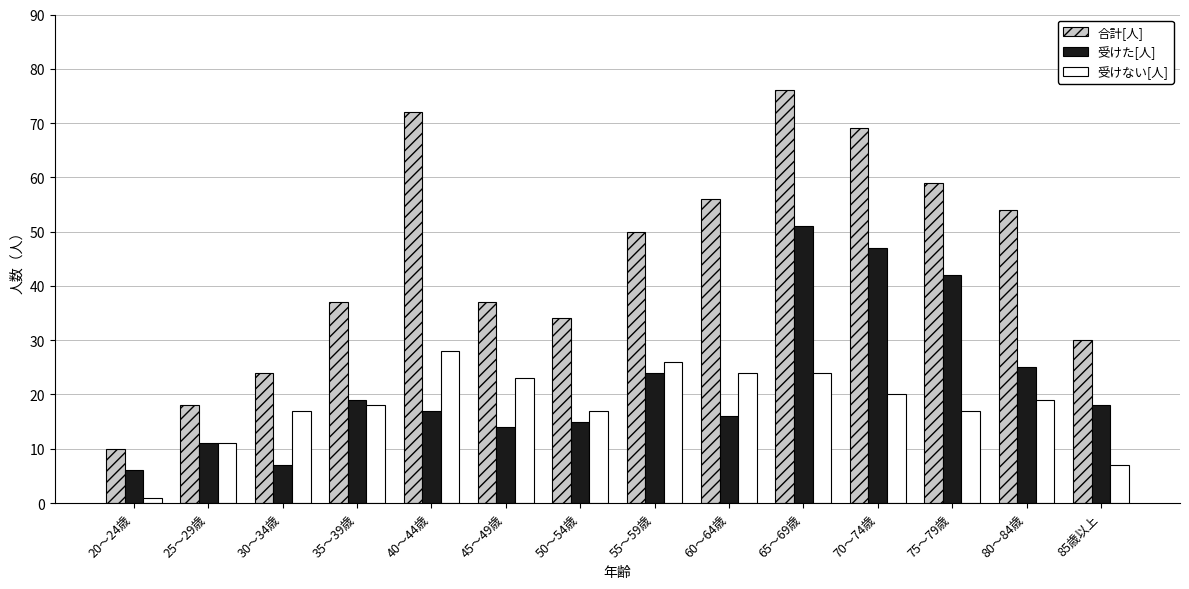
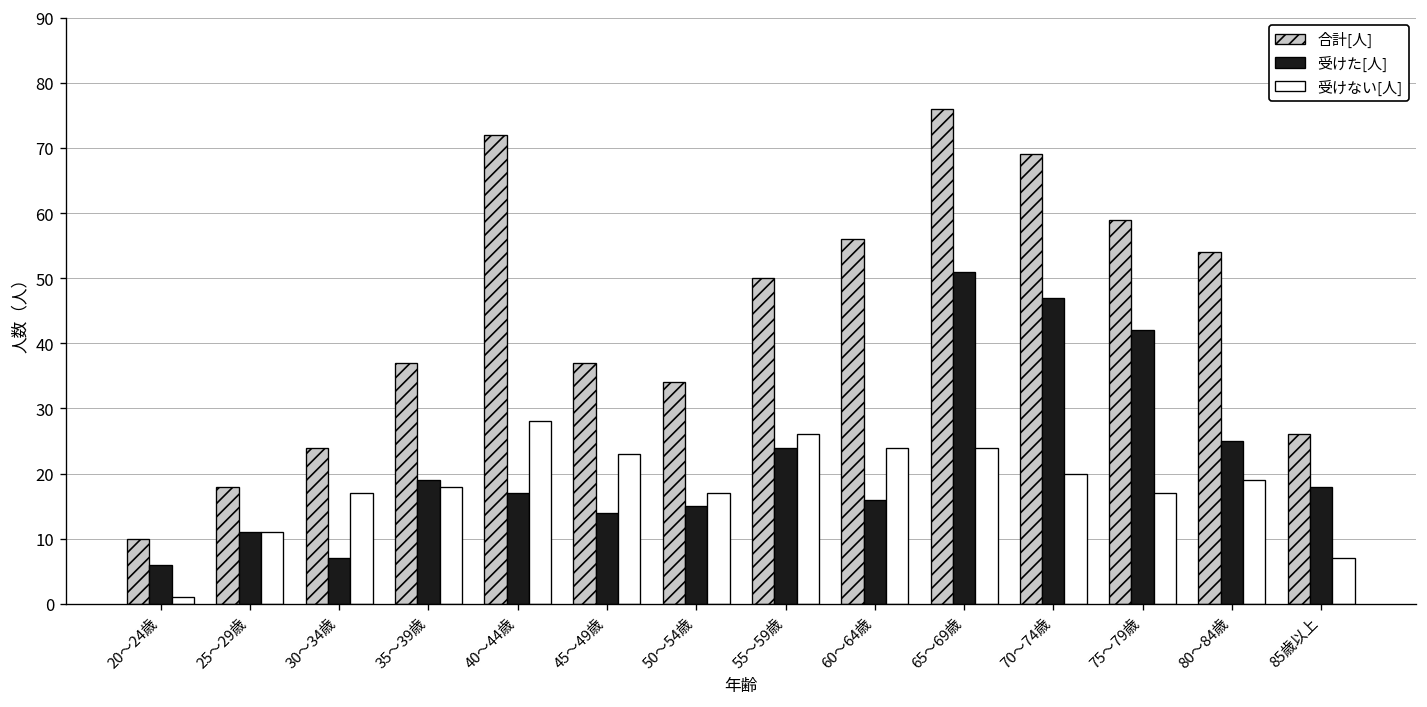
合計[人], 85歳以上: 30 -> 26
